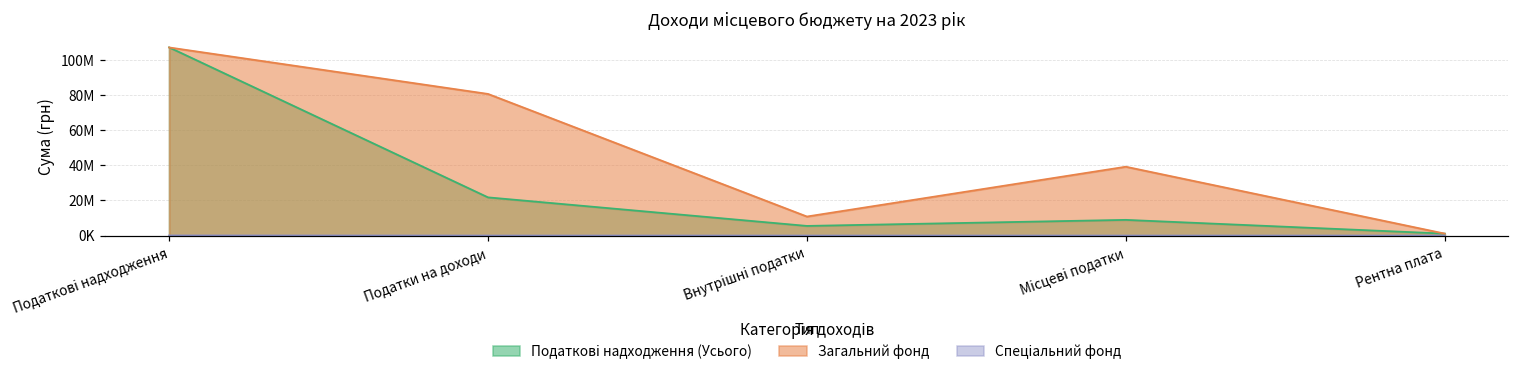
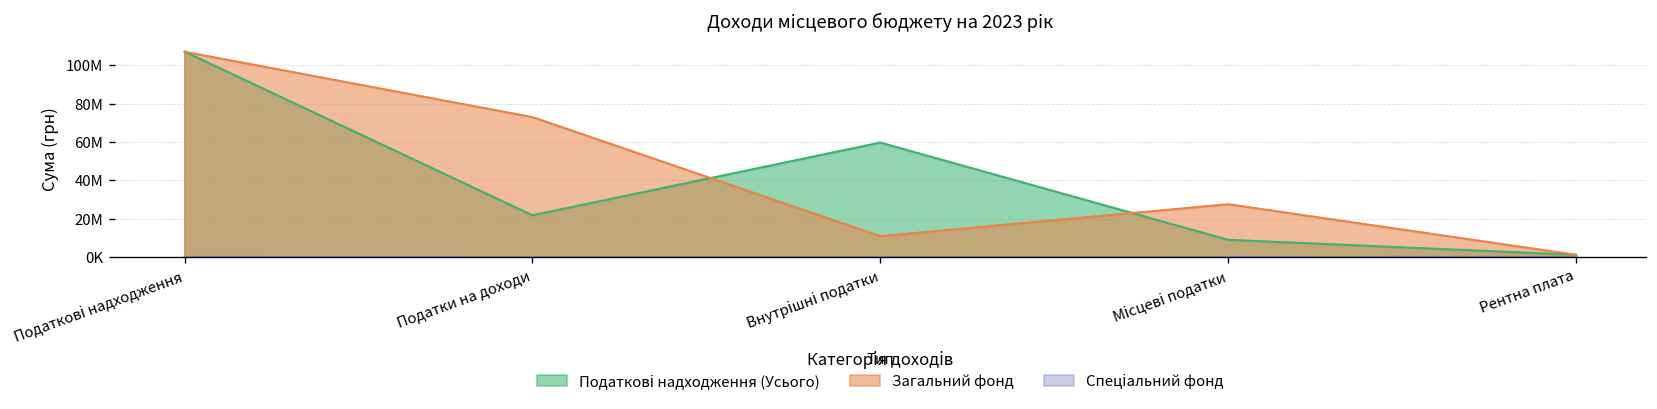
Загальний фонд, Податки на доходи: 81000000 -> 73000000
Податкові надходження (Усього), Внутрішні податки: 5000000 -> 60000000
Загальний фонд, Місцеві податки: 39000000 -> 28000000
